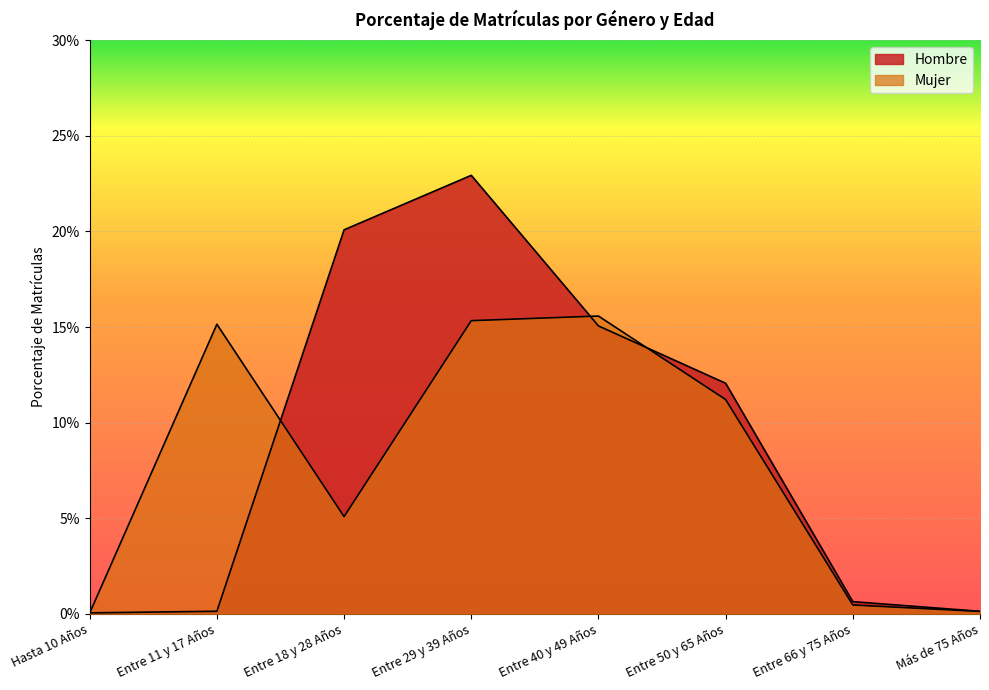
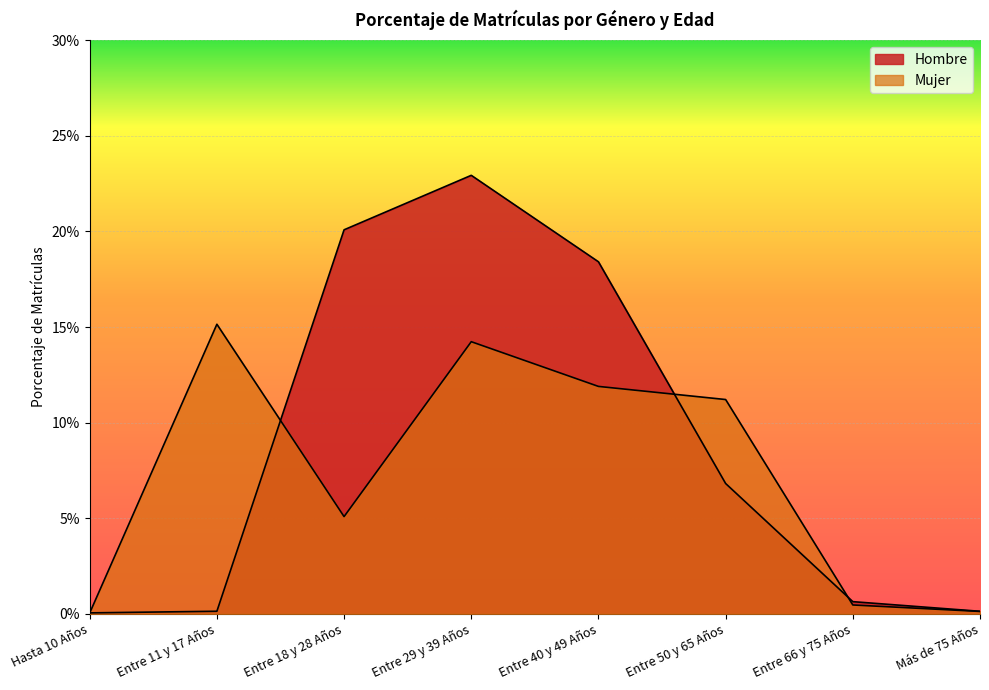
Mujer, Entre 29 y 39 Años: 15.3% -> 14.2%
Hombre, Entre 40 y 49 Años: 15.1% -> 18.4%
Mujer, Entre 40 y 49 Años: 15.6% -> 11.9%
Hombre, Entre 50 y 65 Años: 12.1% -> 6.8%
